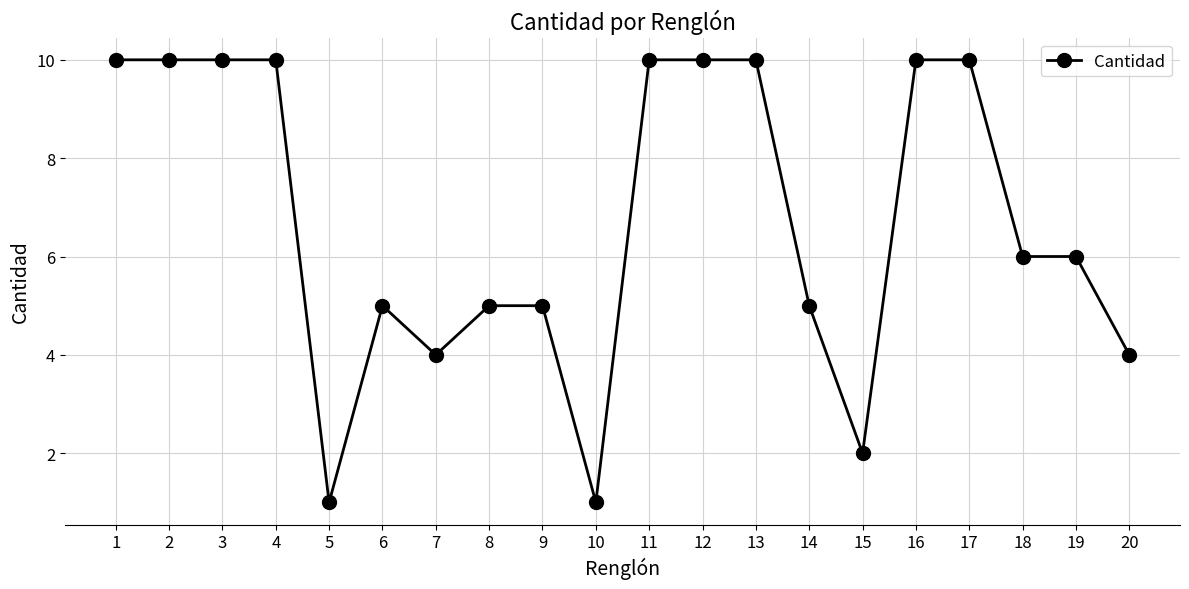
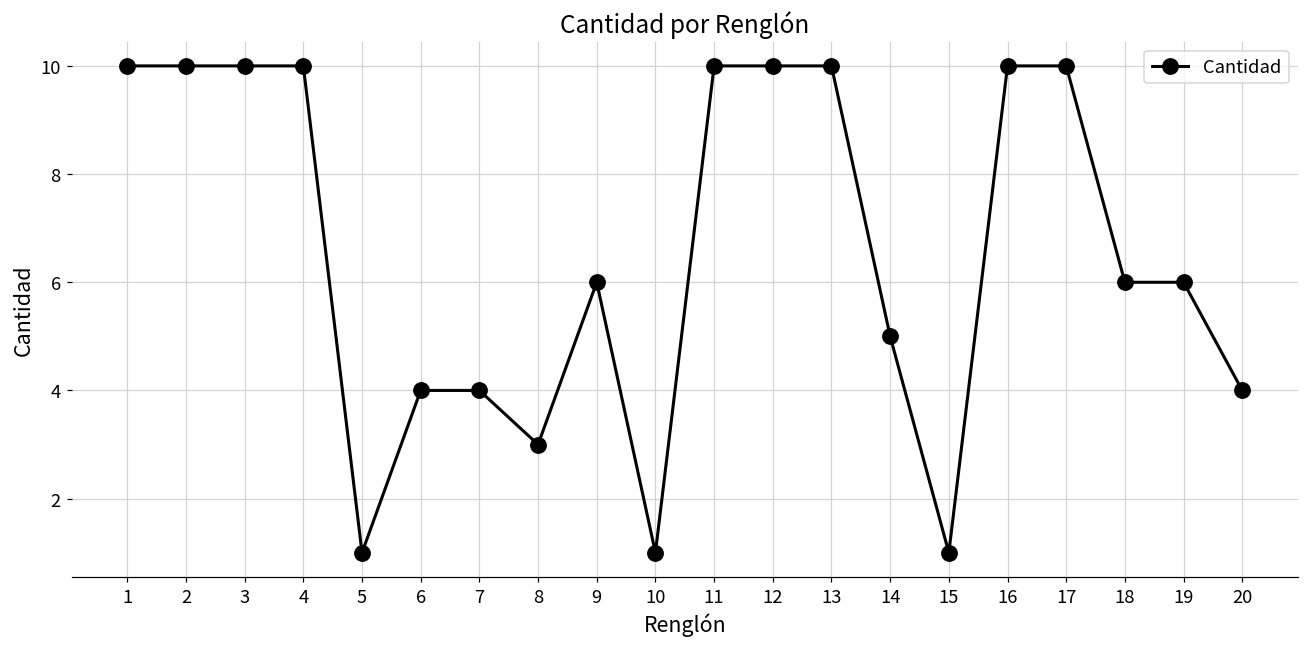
6: 5 -> 4
8: 5 -> 3
9: 5 -> 6
15: 2 -> 1
